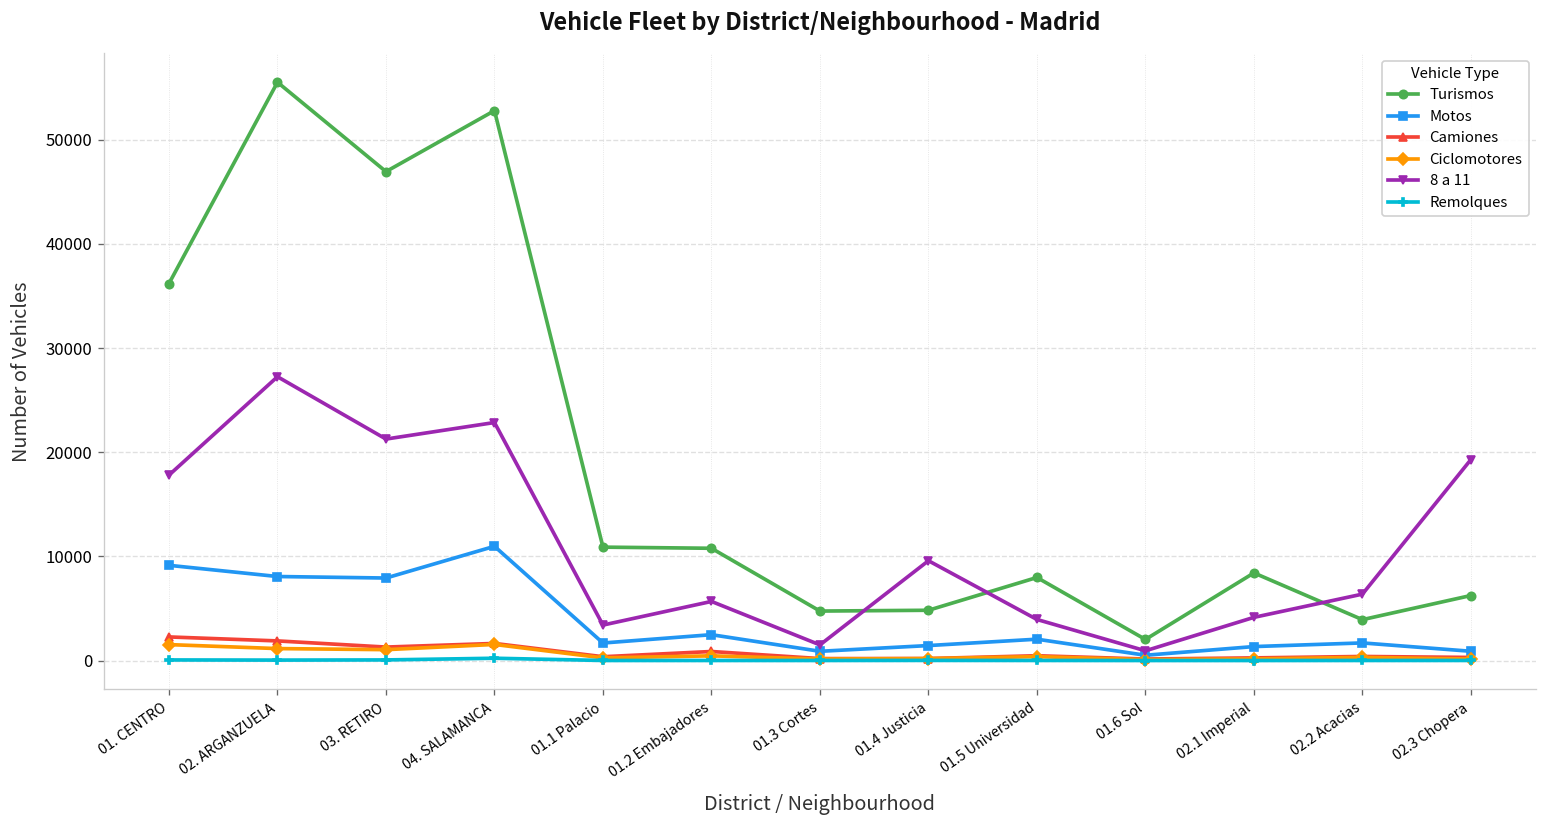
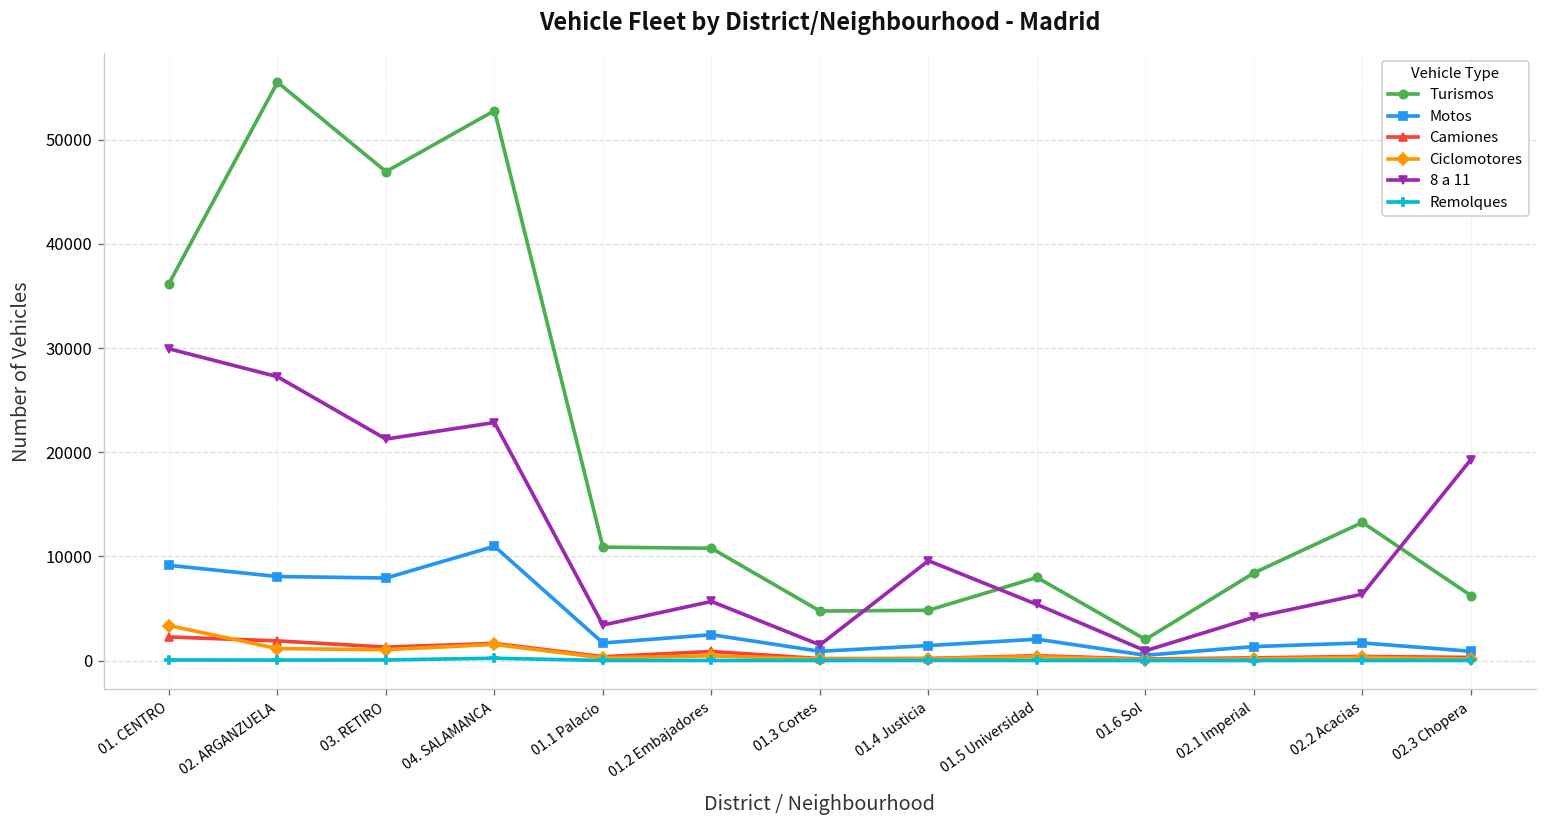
Ciclomotores, 01. CENTRO: 2000 -> 3000
8 a 11, 01. CENTRO: 18000 -> 30000
8 a 11, 01.5 Universidad: 4000 -> 5000
Turismos, 02.2 Acacias: 4000 -> 13000
